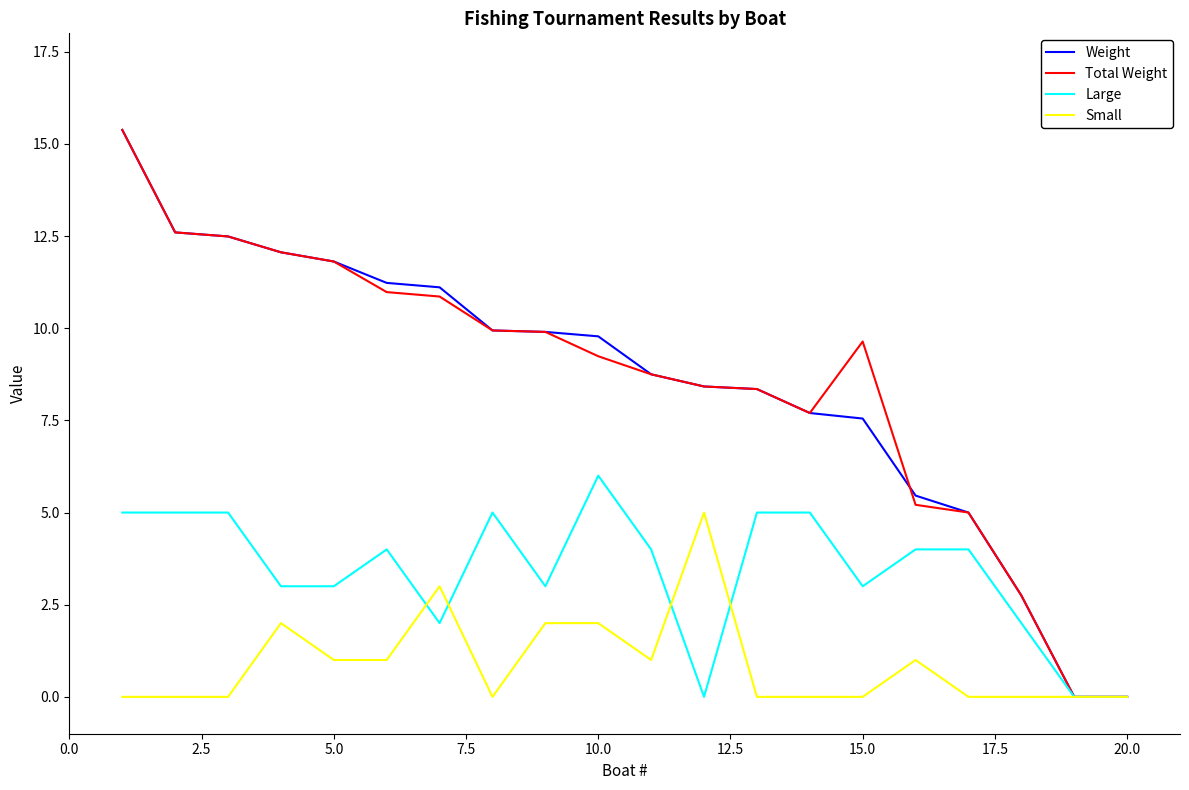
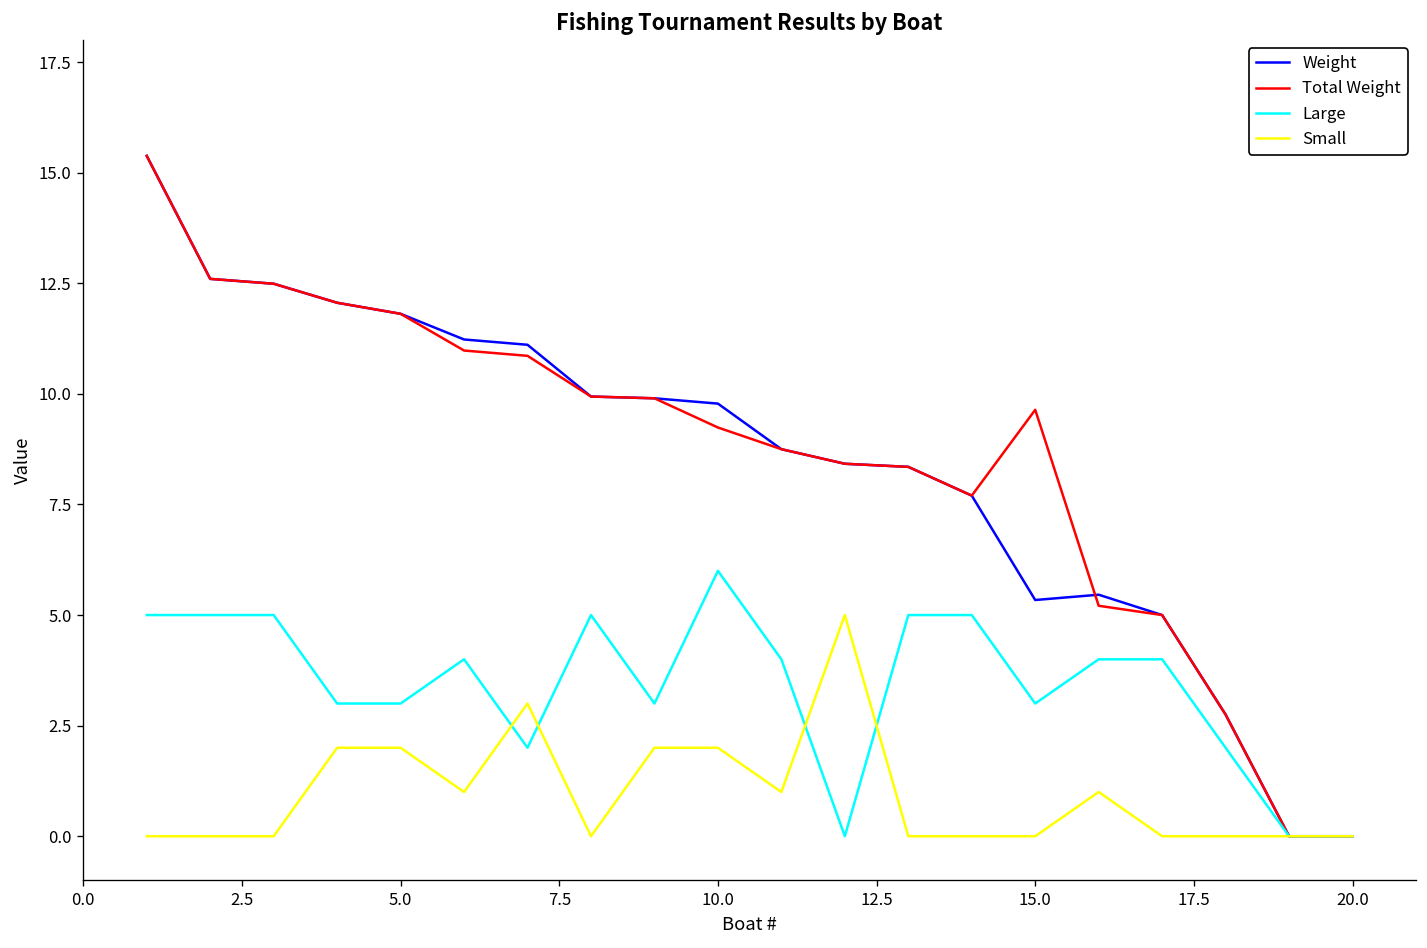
Small, 5.0: 1 -> 2
Weight, 15.0: 7.6 -> 5.3
